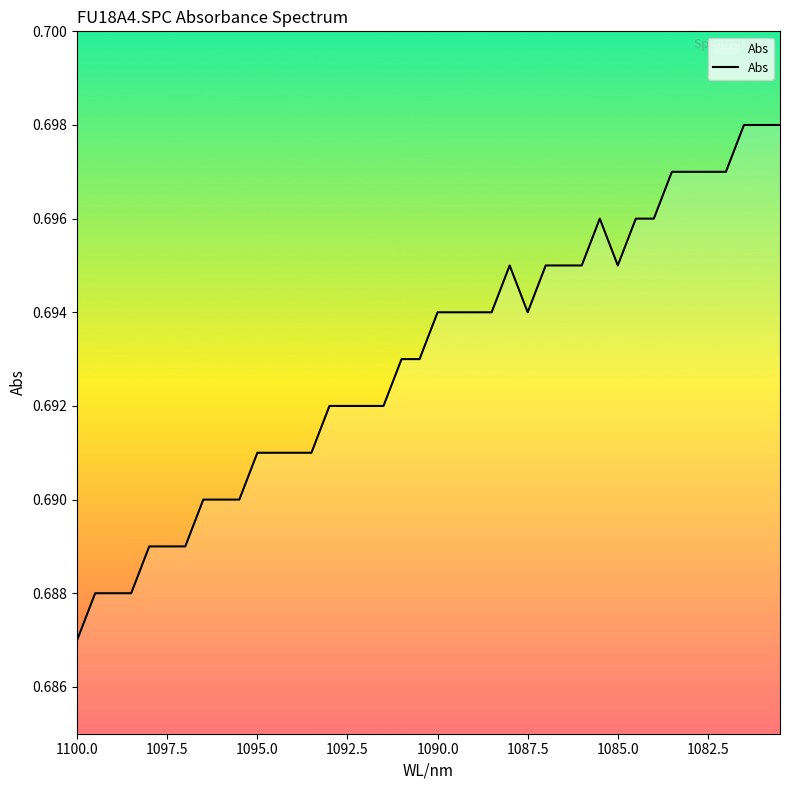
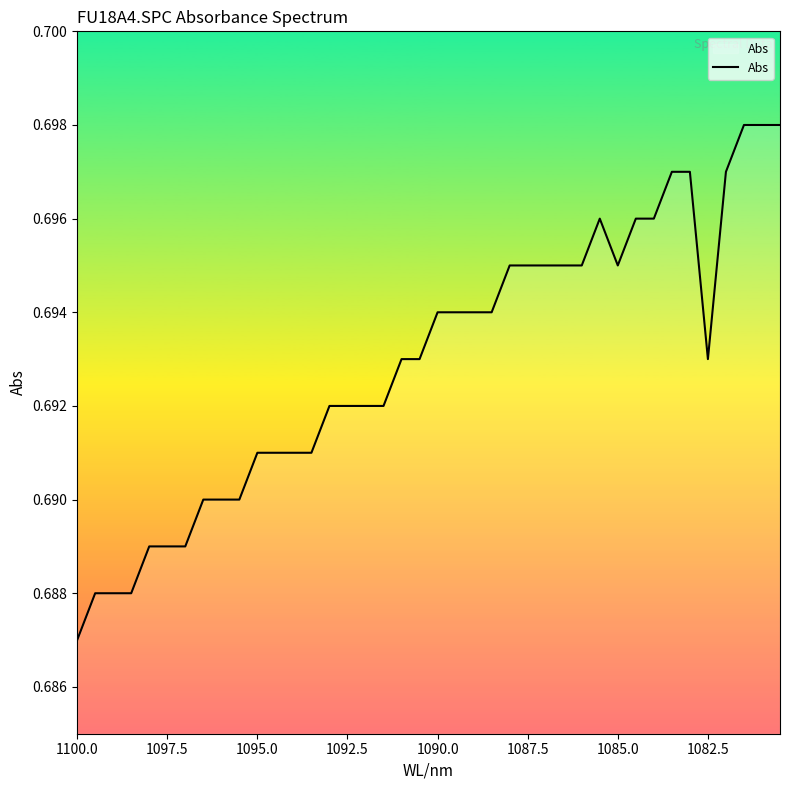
1087.5: 0.694 -> 0.695
1082.5: 0.697 -> 0.693
